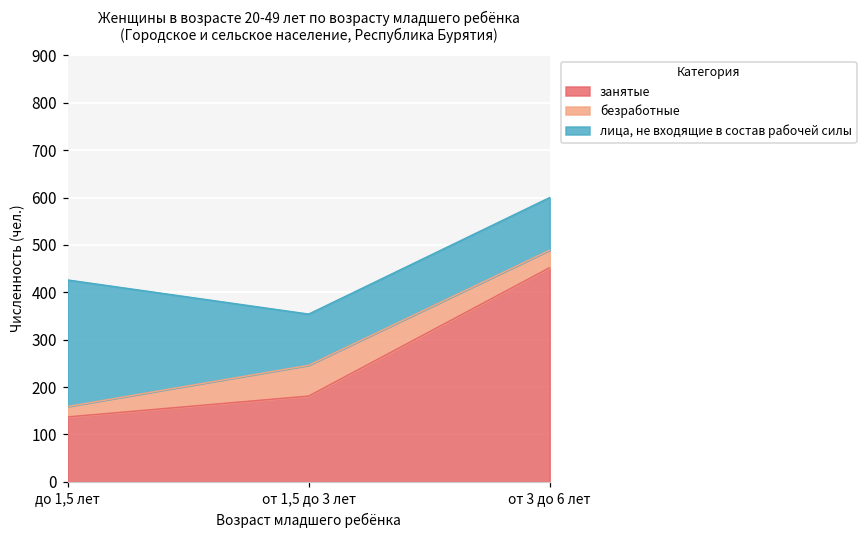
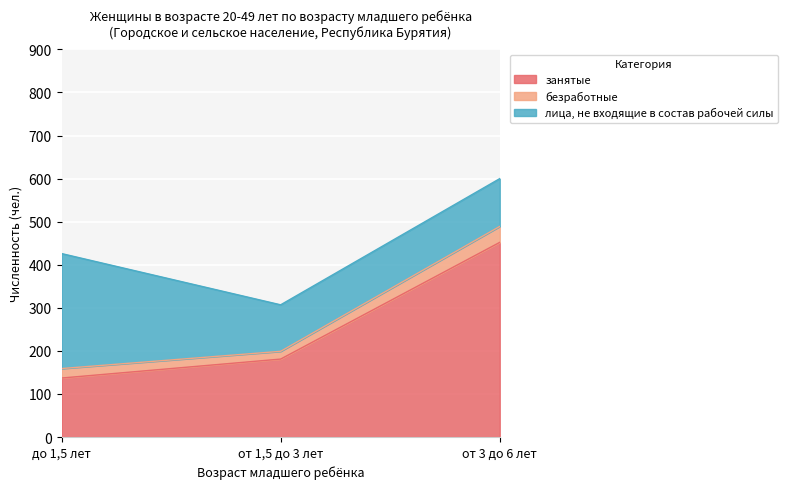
безработные, от 1,5 до 3 лет: 70 -> 20
